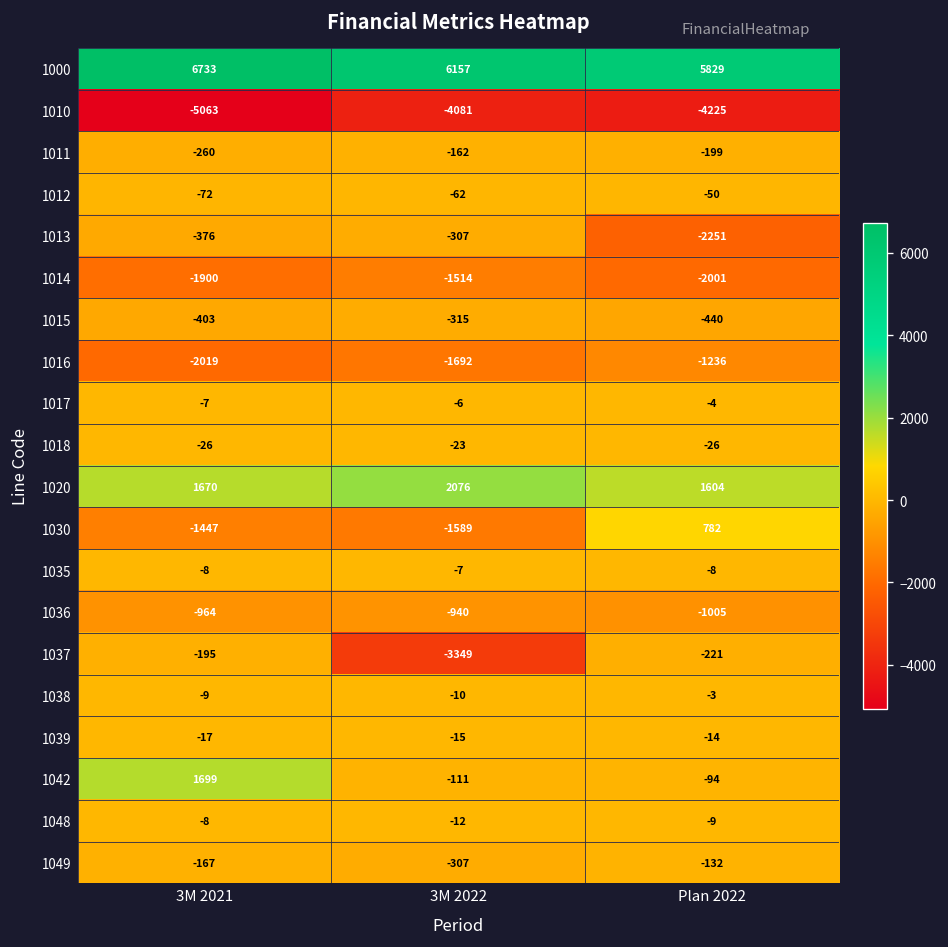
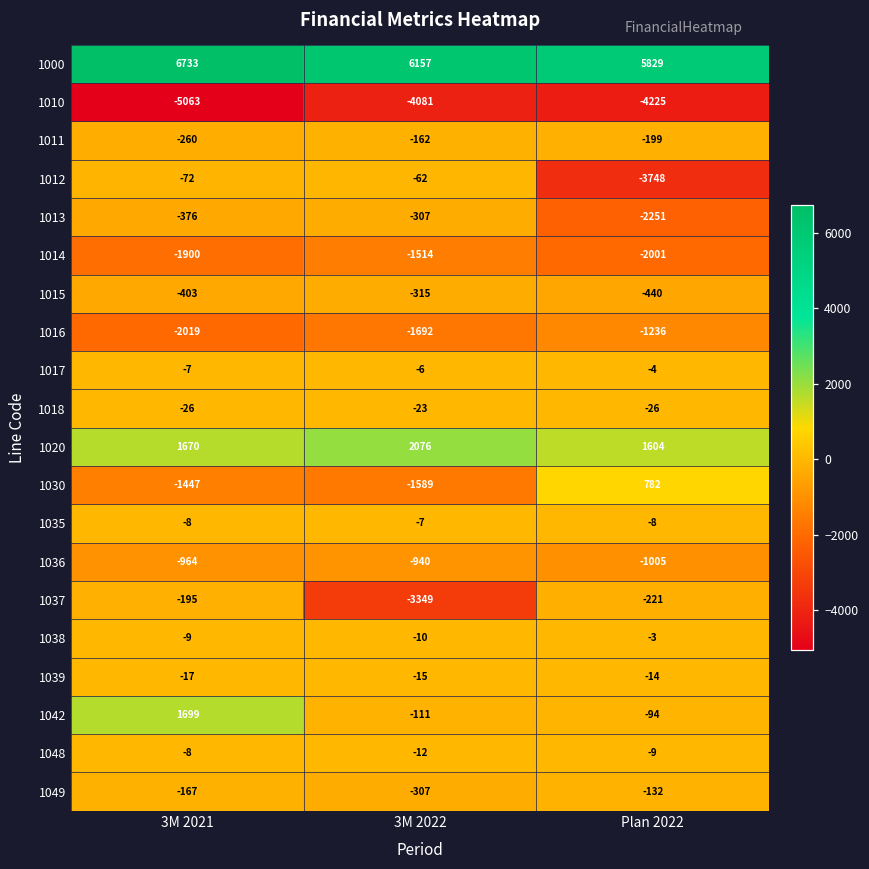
1012, Plan 2022: -50 -> -3748
